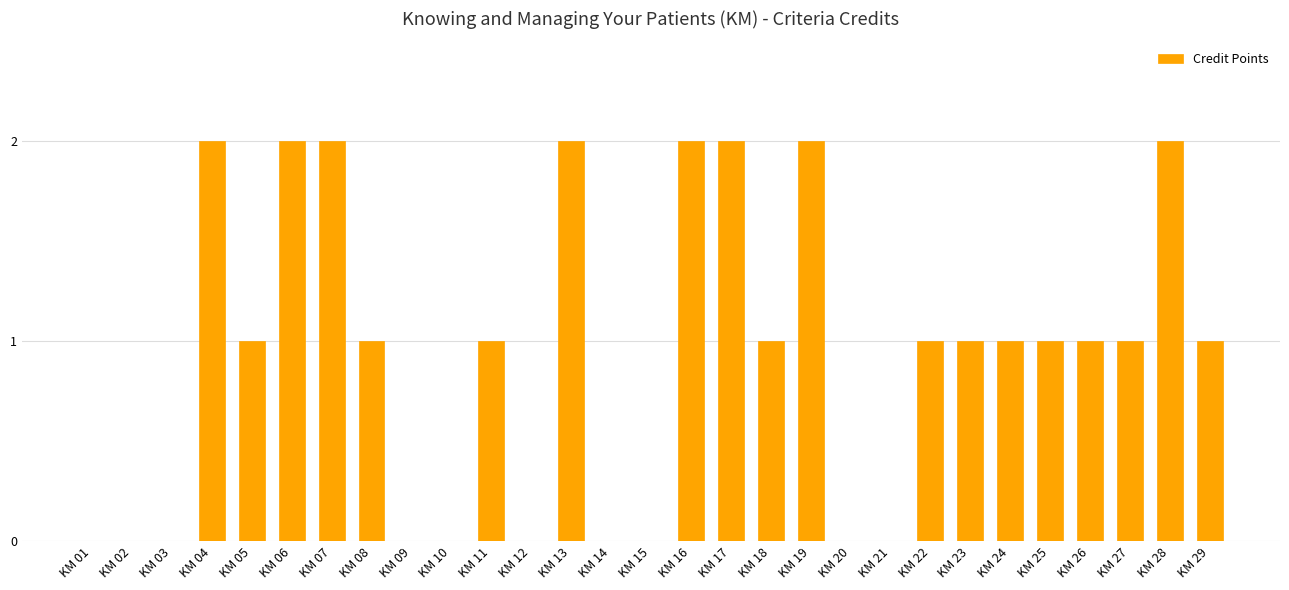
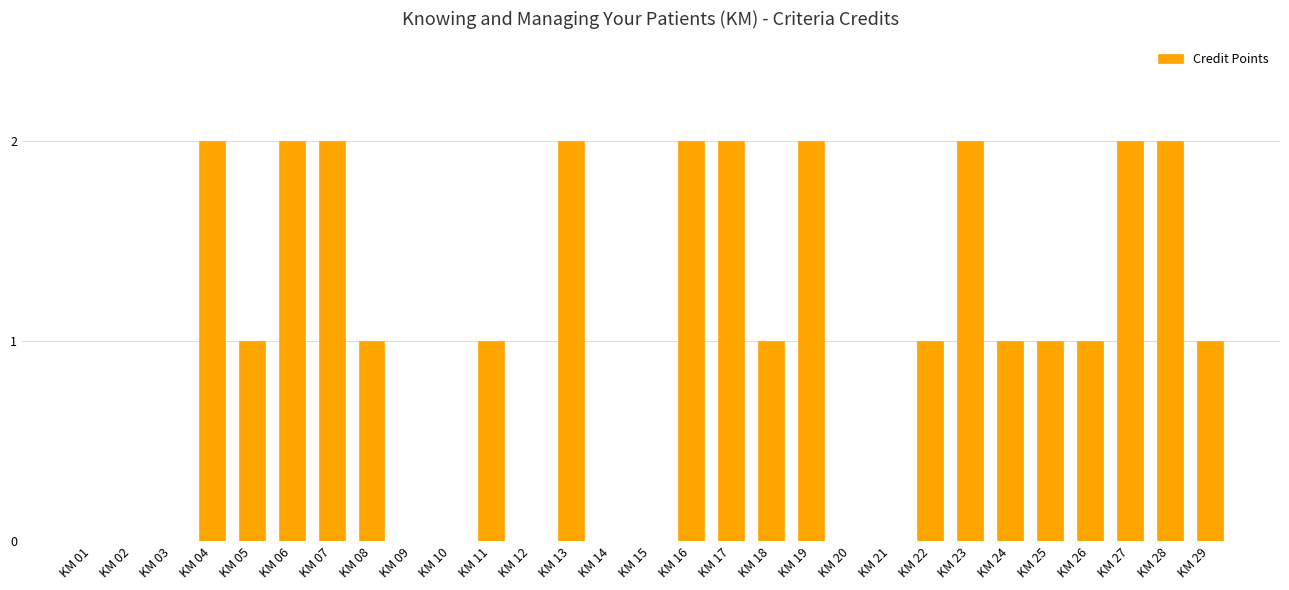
KM 23: 1 -> 2
KM 27: 1 -> 2
